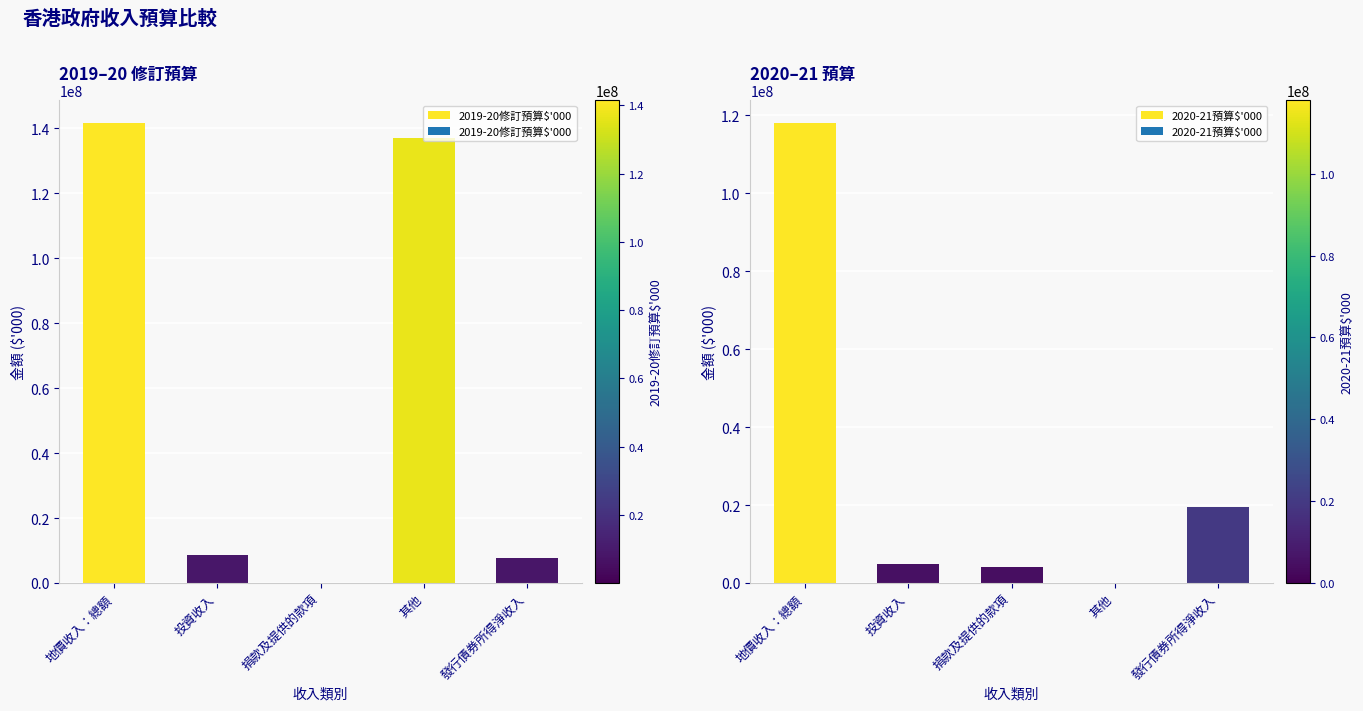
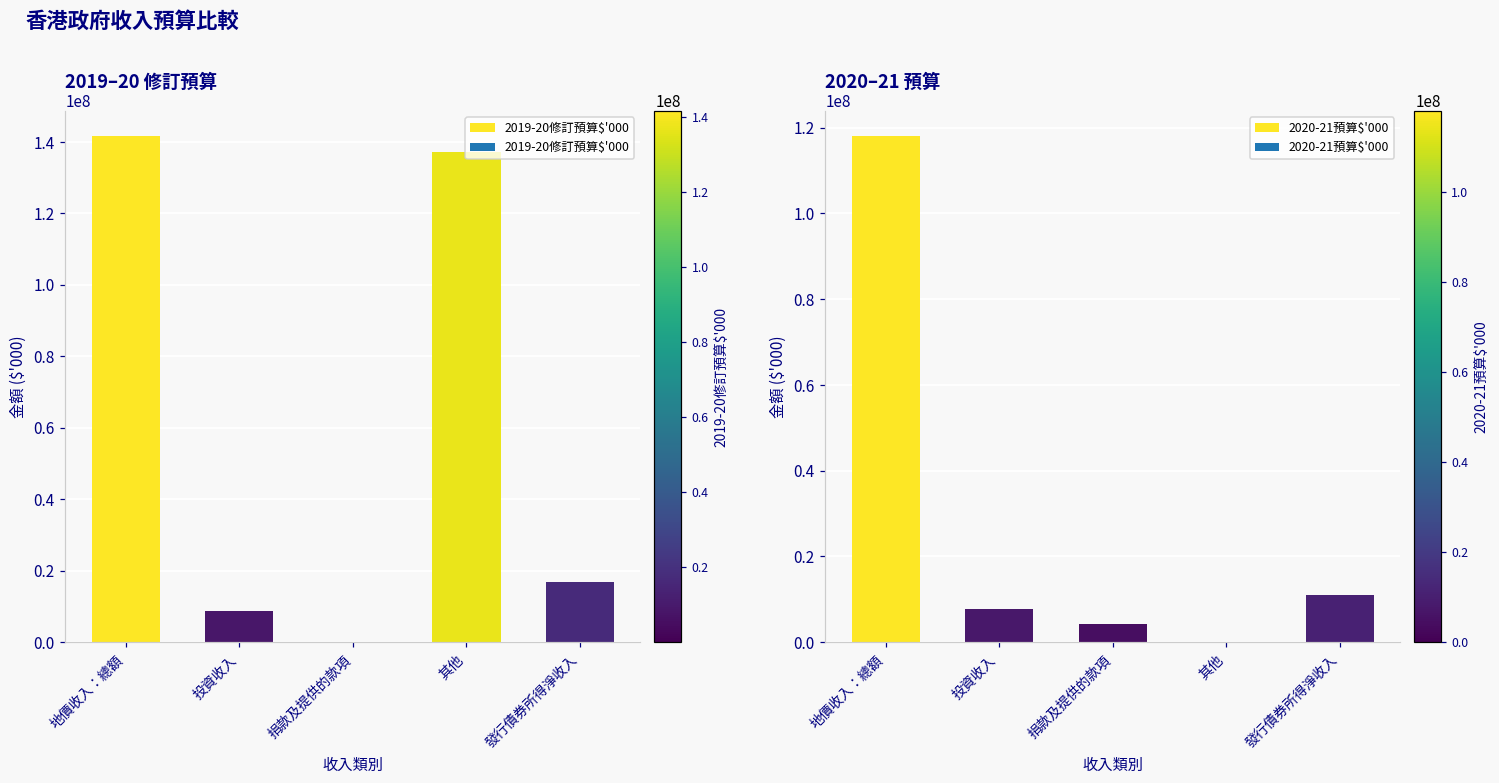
2019–20 修訂預算, 發行債券所得淨收入: 8000000 -> 17000000
2020–21 預算, 投資收入: 5000000 -> 8000000
2020–21 預算, 發行債券所得淨收入: 20000000 -> 11000000
